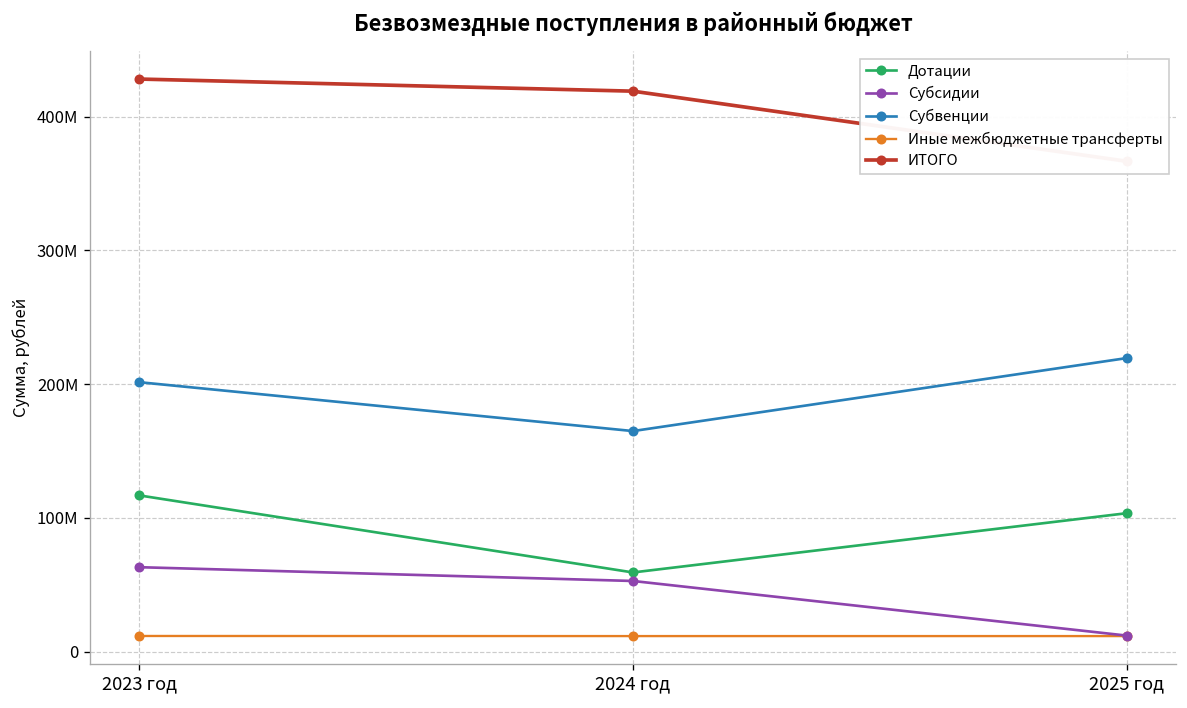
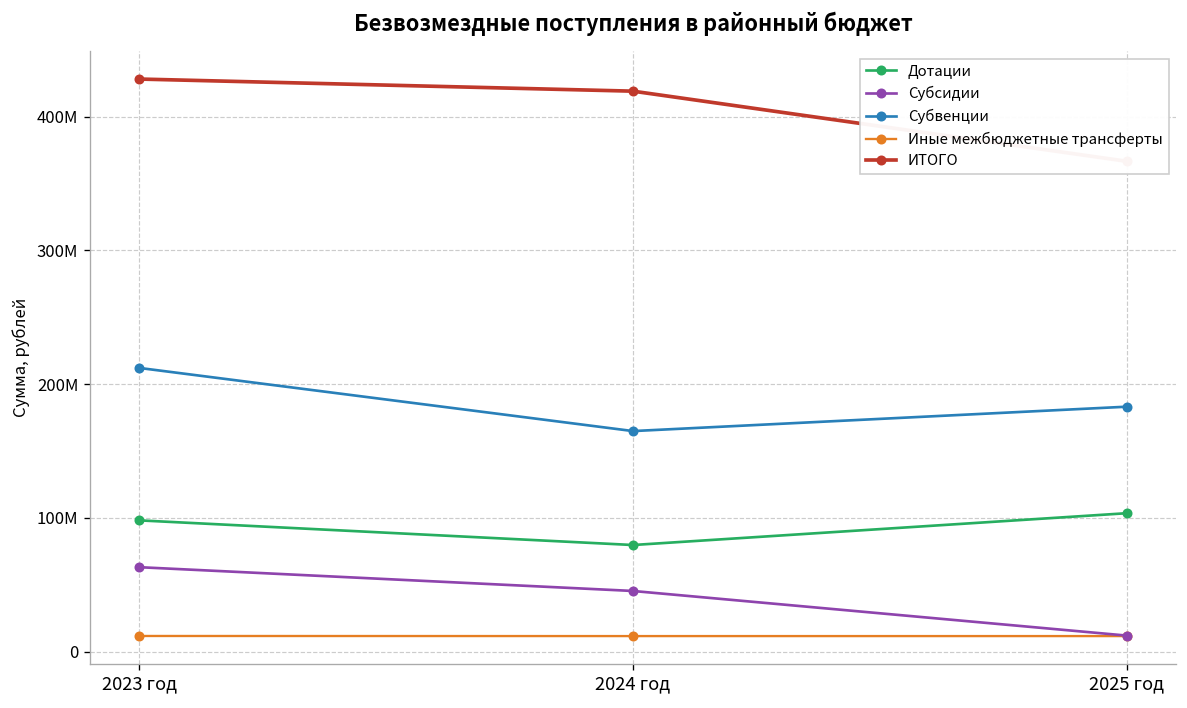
Дотации, 2023 год: 117000000 -> 98000000
Субвенции, 2023 год: 201000000 -> 212000000
Дотации, 2024 год: 59000000 -> 80000000
Субсидии, 2024 год: 53000000 -> 45000000
Субвенции, 2025 год: 219000000 -> 183000000
